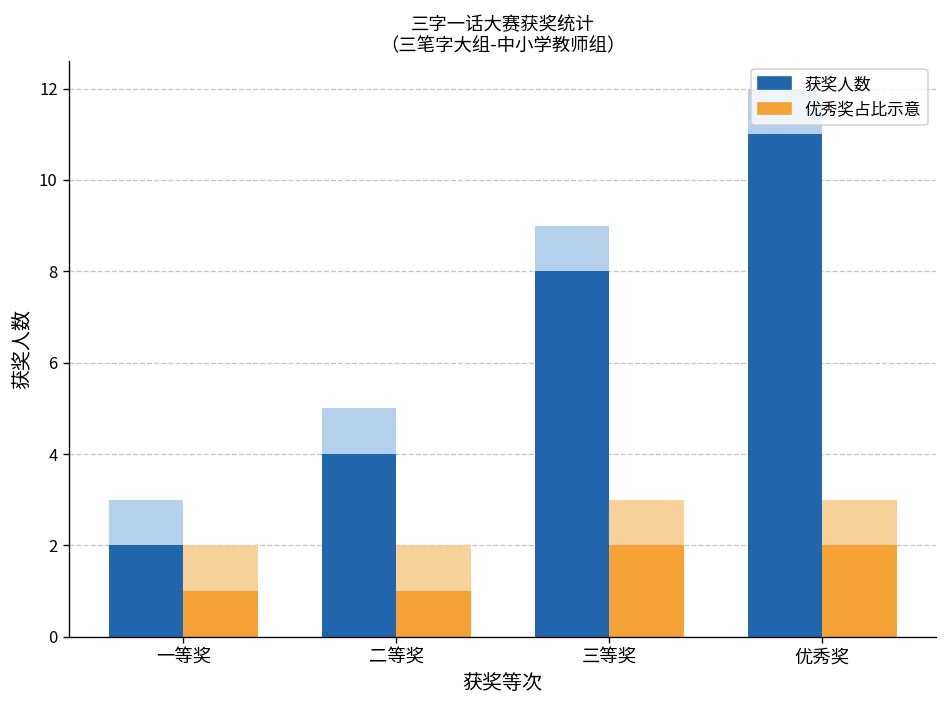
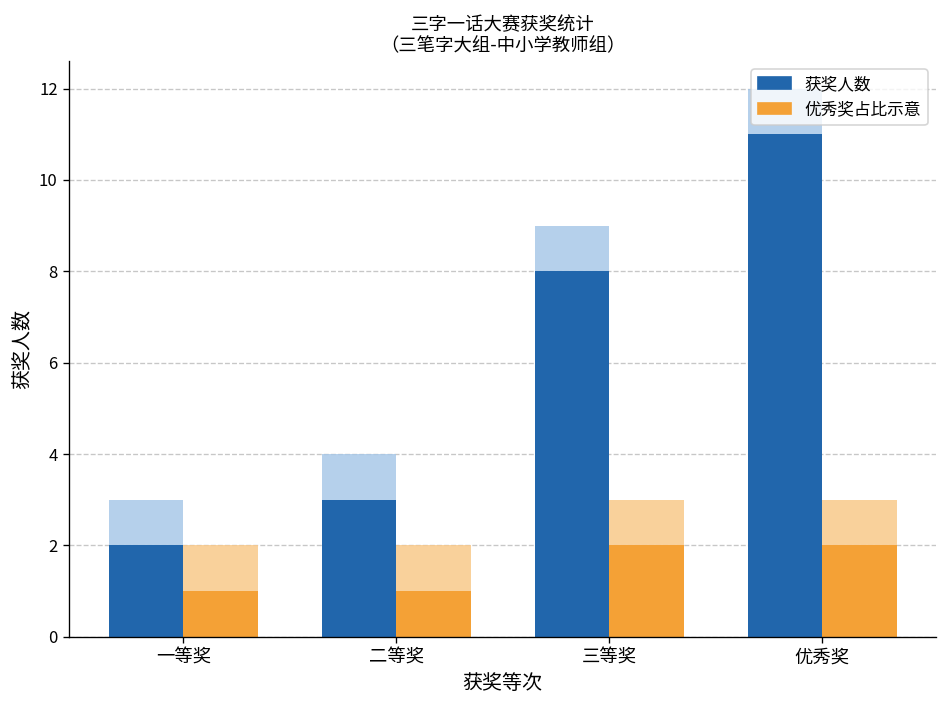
获奖人数, 二等奖: 4 -> 3
